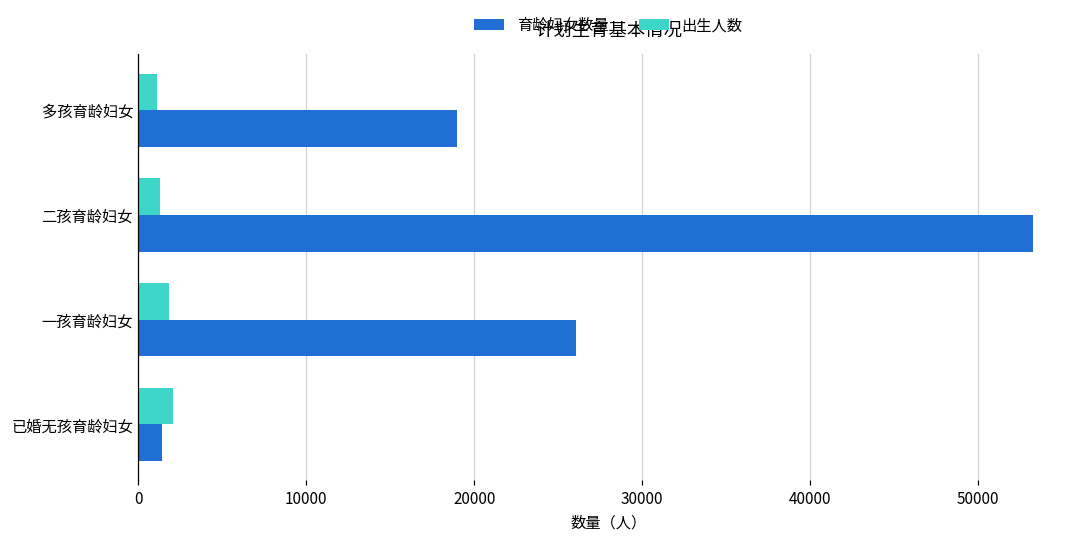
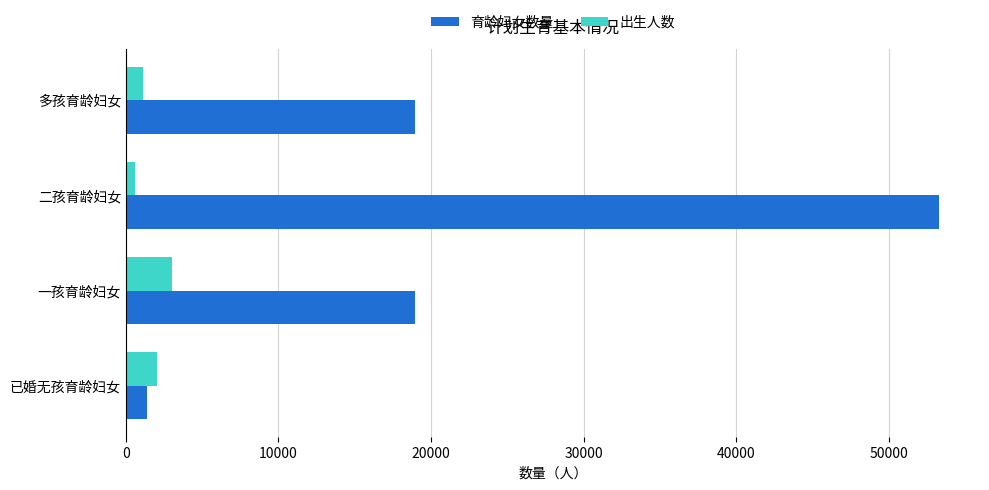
出生人数, 二孩育龄妇女: 1300 -> 600
出生人数, 一孩育龄妇女: 1800 -> 3000
育龄妇女数量, 一孩育龄妇女: 26100 -> 18900
